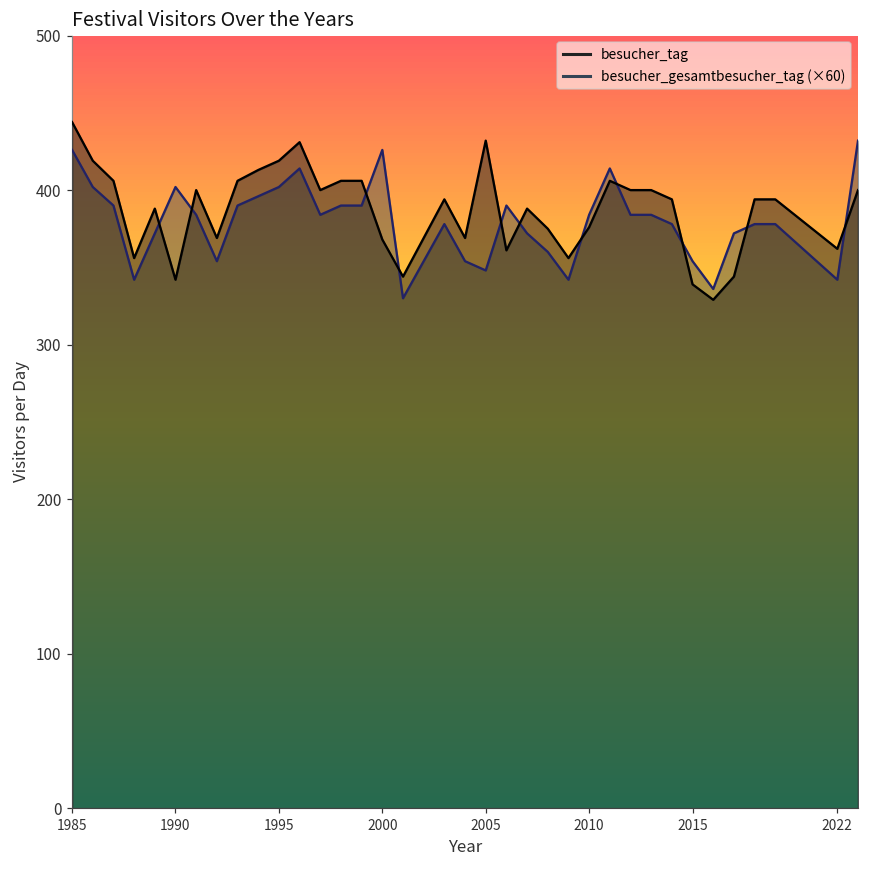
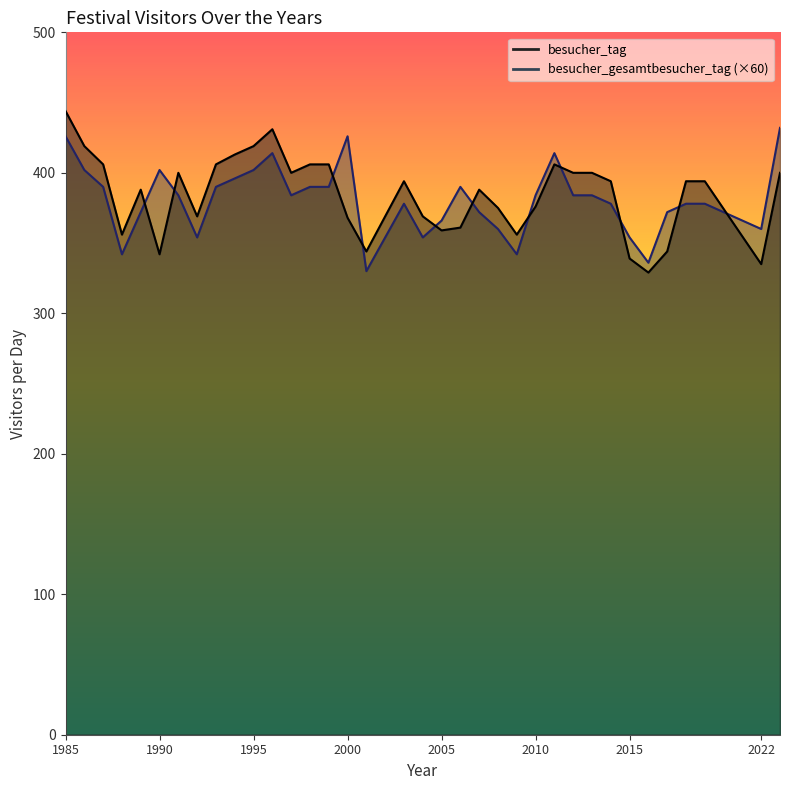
besucher_tag, 2005: 432 -> 359
besucher_gesamtbesucher_tag (×60), 2005: 348 -> 366
besucher_tag, 2022: 362 -> 335
besucher_gesamtbesucher_tag (×60), 2022: 342 -> 360
